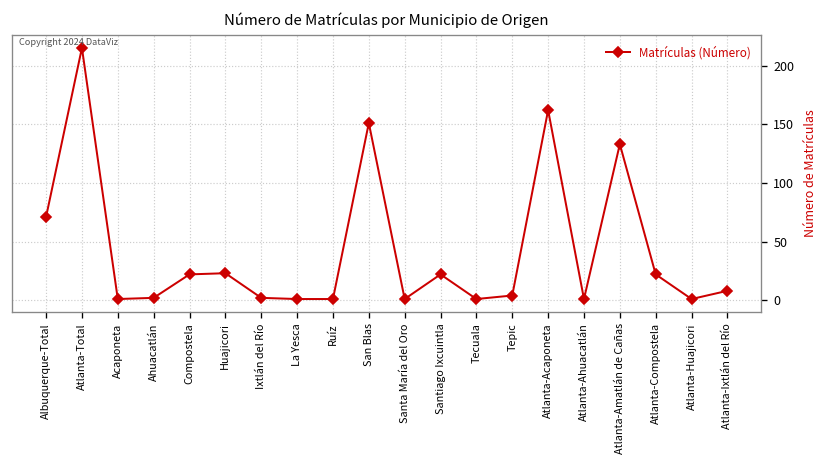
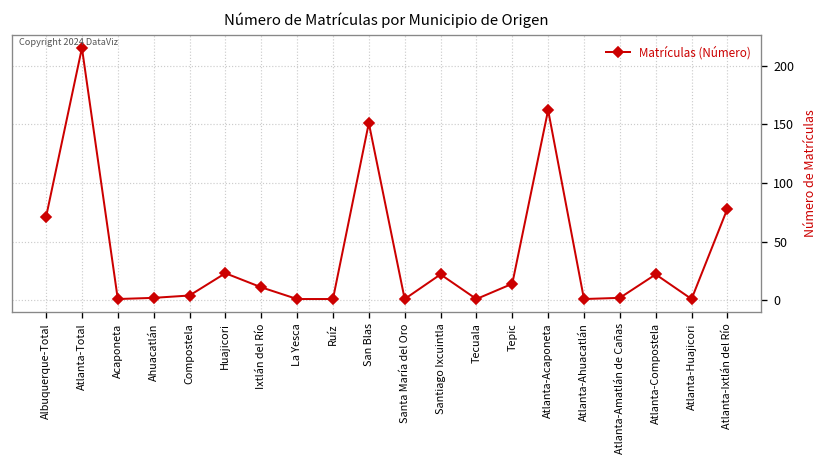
Compostela: 20 -> 0
Ixtlán del Río: 0 -> 10
Tepic: 0 -> 10
Atlanta-Amatlán de Cañas: 130 -> 0
Atlanta-Ixtlán del Río: 10 -> 80
